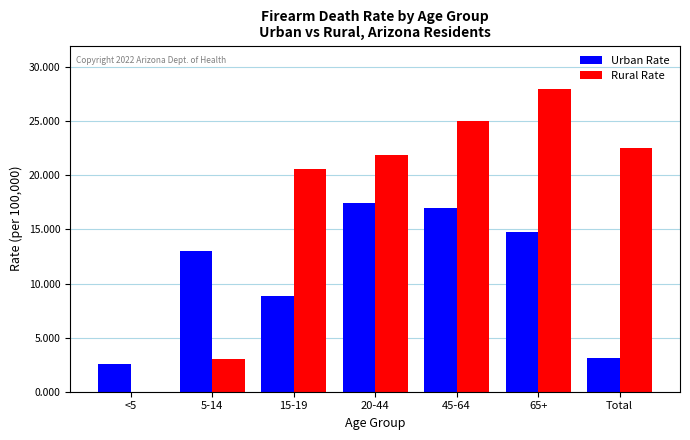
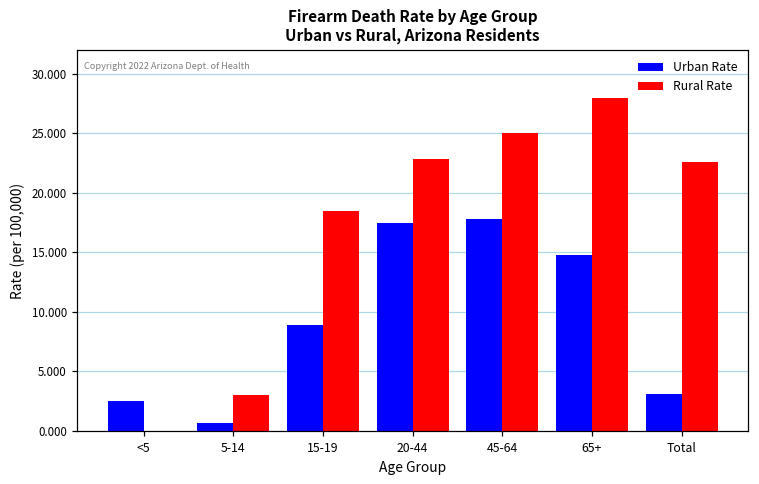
Urban Rate, 5-14: 13.0 -> 0.6
Rural Rate, 15-19: 20.6 -> 18.5
Rural Rate, 20-44: 21.9 -> 22.9
Urban Rate, 45-64: 16.9 -> 17.8
